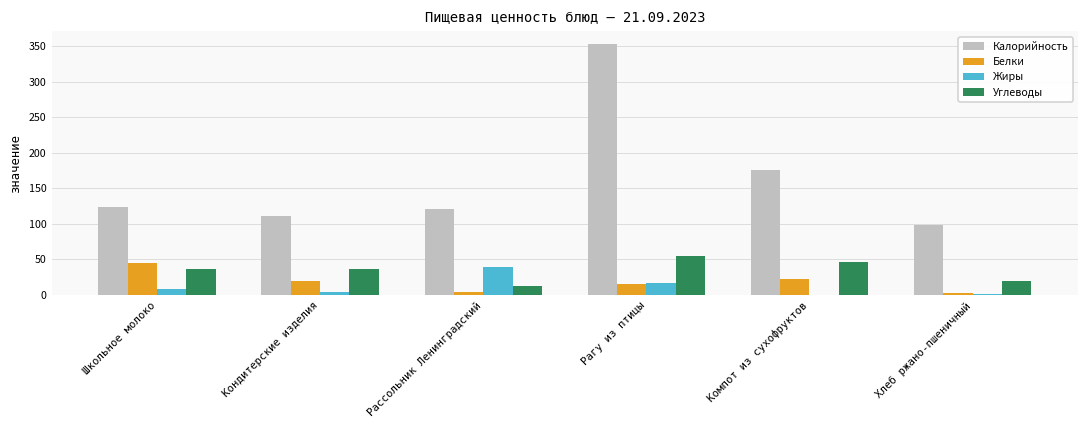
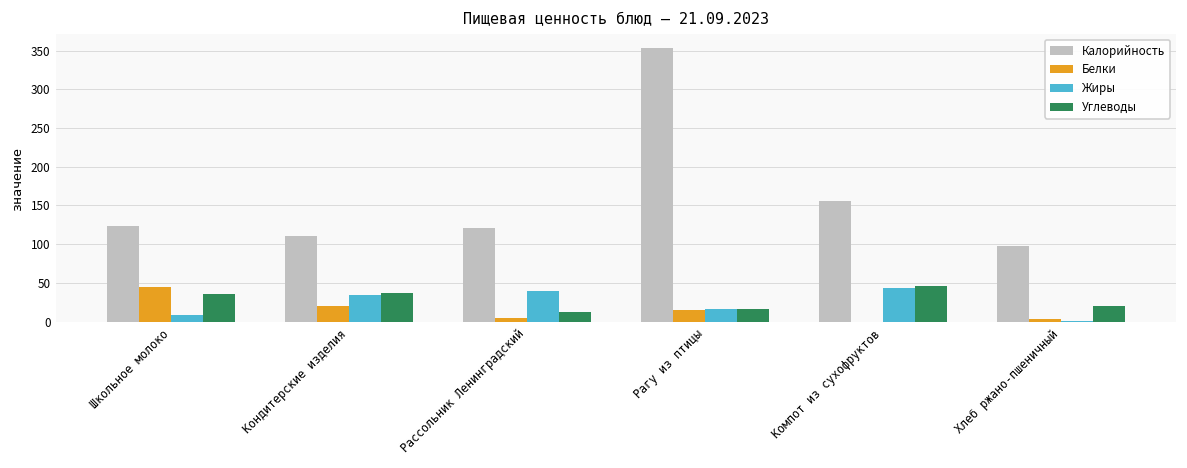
Жиры, Кондитерские изделия: 0 -> 30
Углеводы, Рагу из птицы: 60 -> 20
Калорийность, Компот из сухофруктов: 180 -> 160
Белки, Компот из сухофруктов: 20 -> 0
Жиры, Компот из сухофруктов: 0 -> 40
